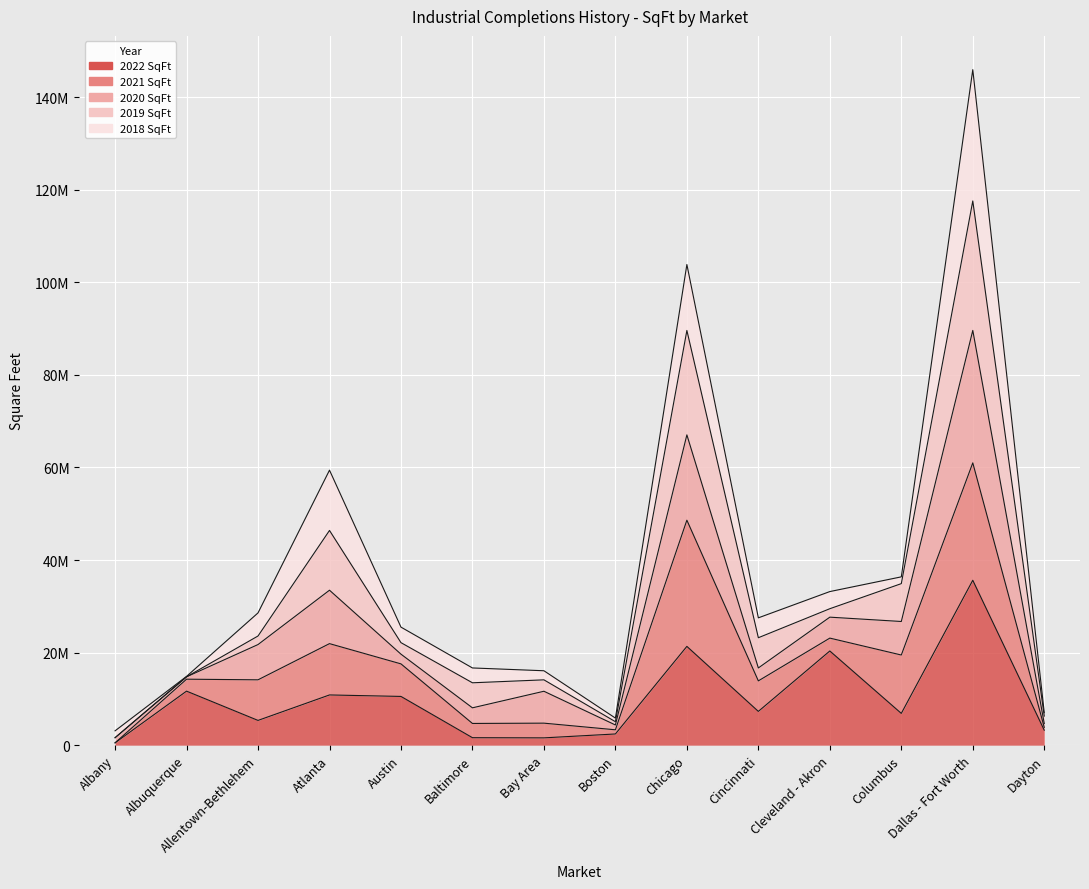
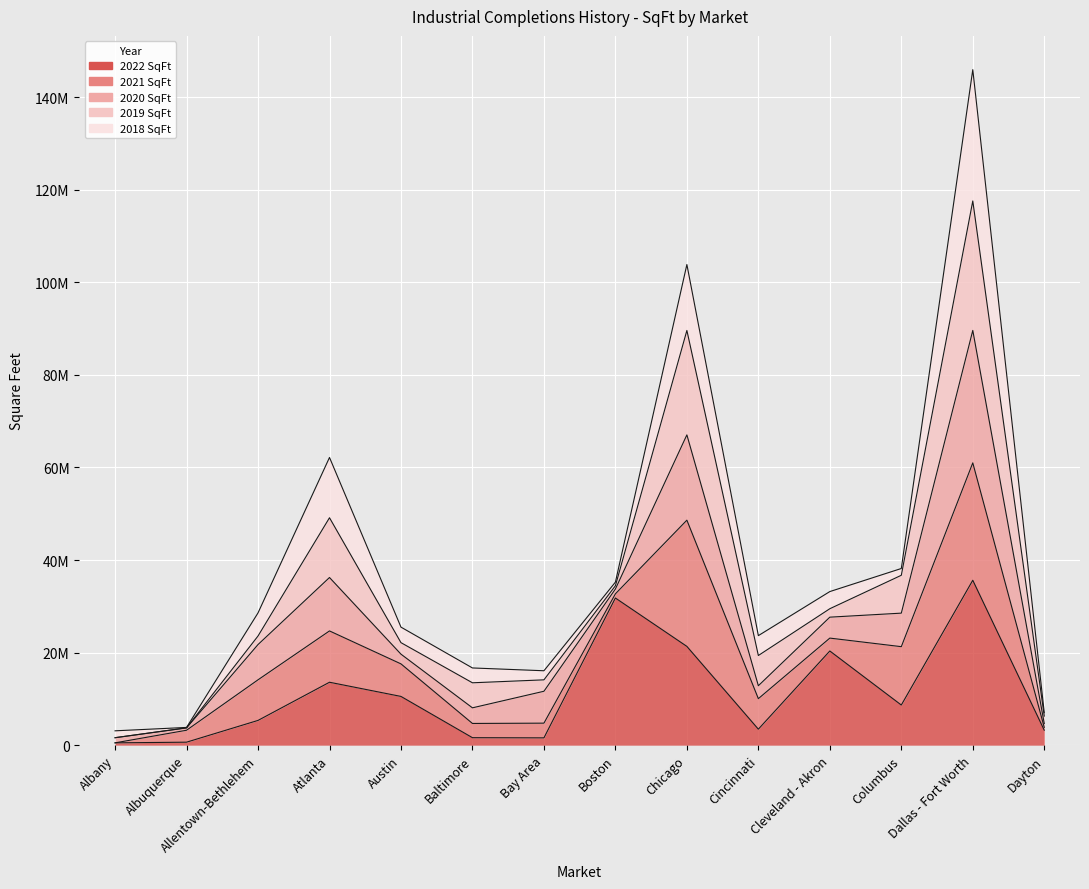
2022 SqFt, Albuquerque: 12000000 -> 1000000
2022 SqFt, Atlanta: 11000000 -> 14000000
2022 SqFt, Boston: 2000000 -> 32000000
2022 SqFt, Cincinnati: 7000000 -> 3000000
2022 SqFt, Columbus: 7000000 -> 9000000
